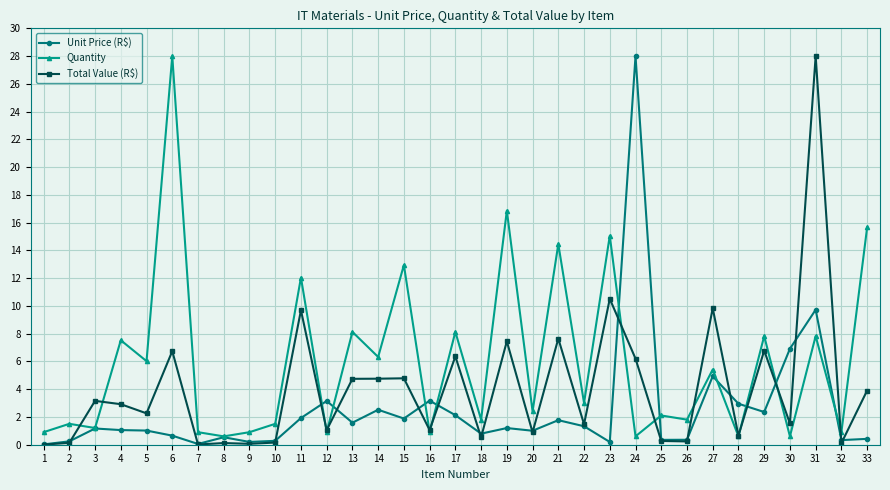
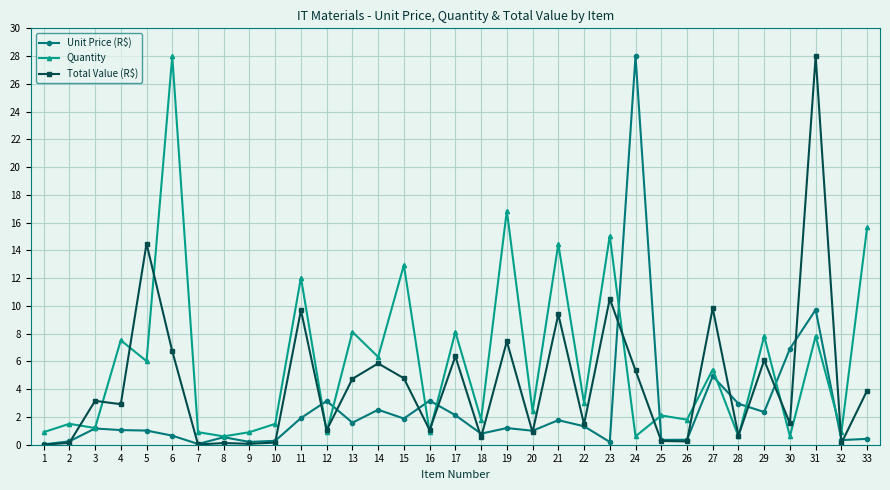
Total Value (R$), 5: 2.3 -> 14.5
Total Value (R$), 14: 4.8 -> 5.9
Total Value (R$), 21: 7.6 -> 9.4
Total Value (R$), 24: 6.2 -> 5.4
Total Value (R$), 29: 6.8 -> 6.1
